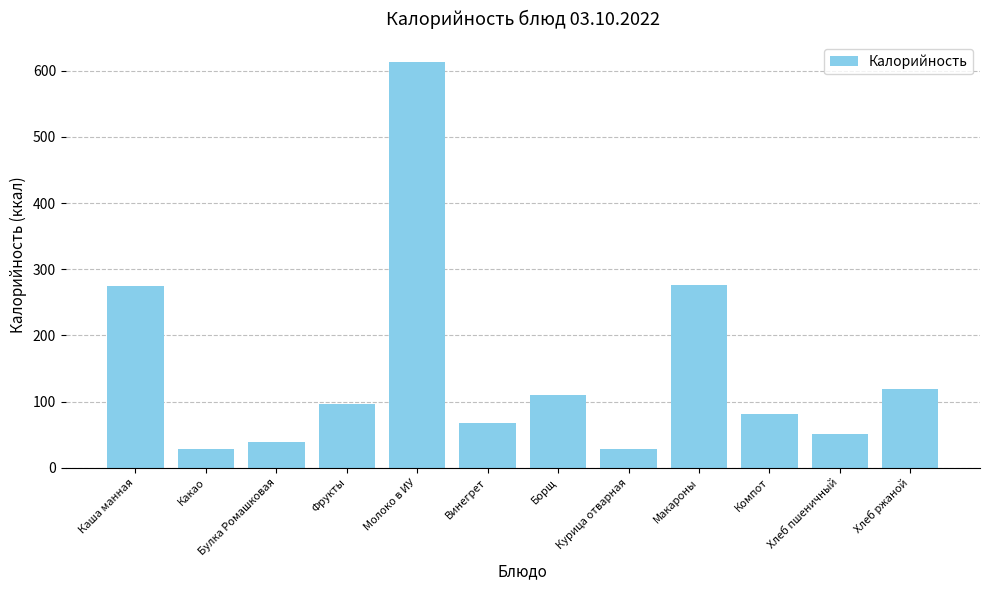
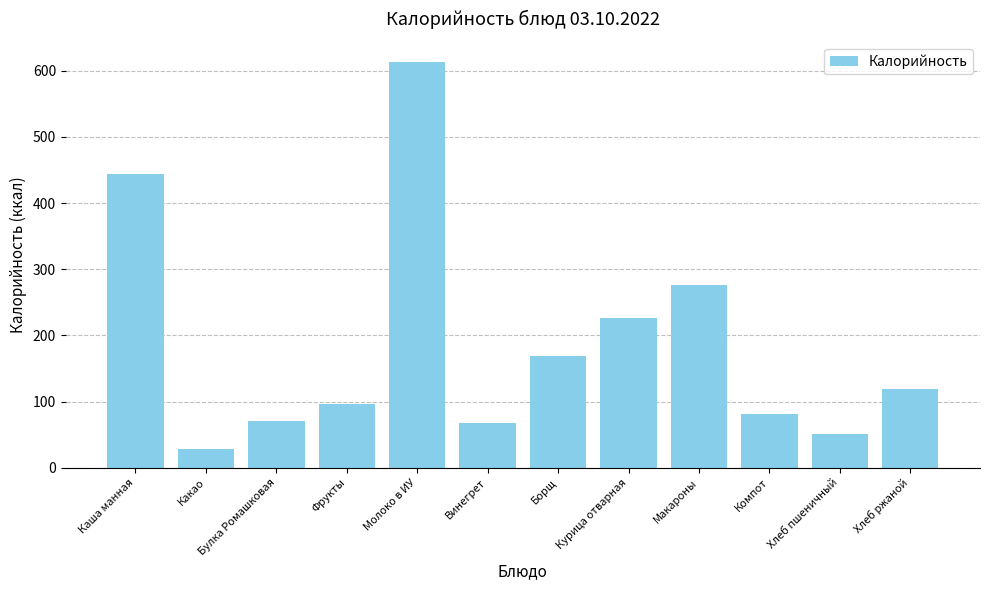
Каша манная: 270 -> 440
Булка Ромашковая: 40 -> 70
Борщ: 110 -> 170
Курица отварная: 30 -> 230
